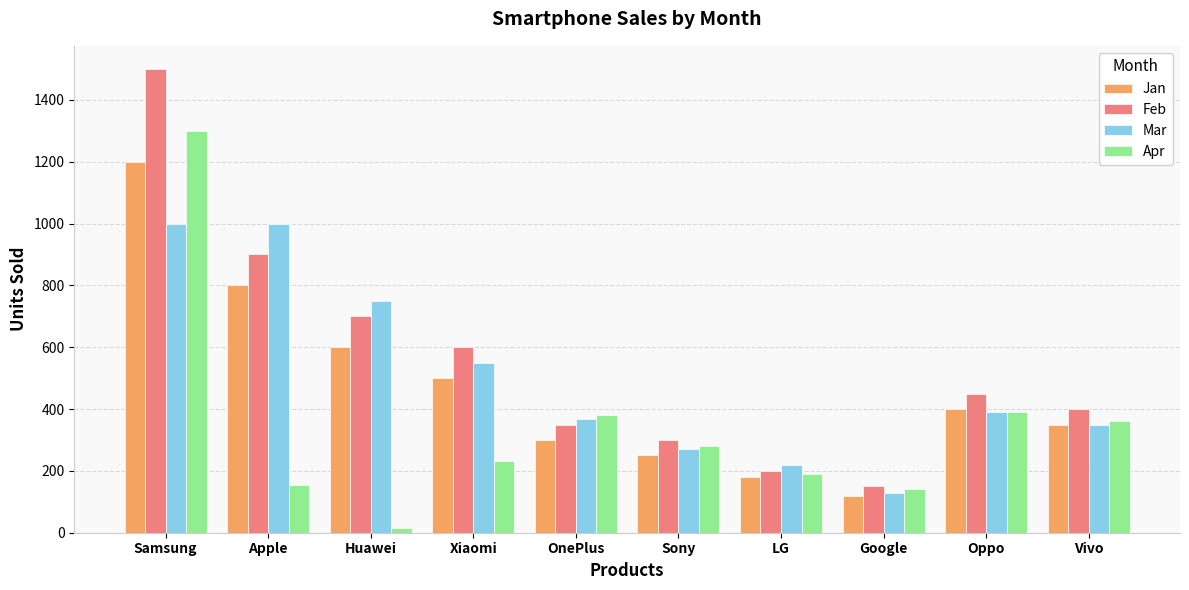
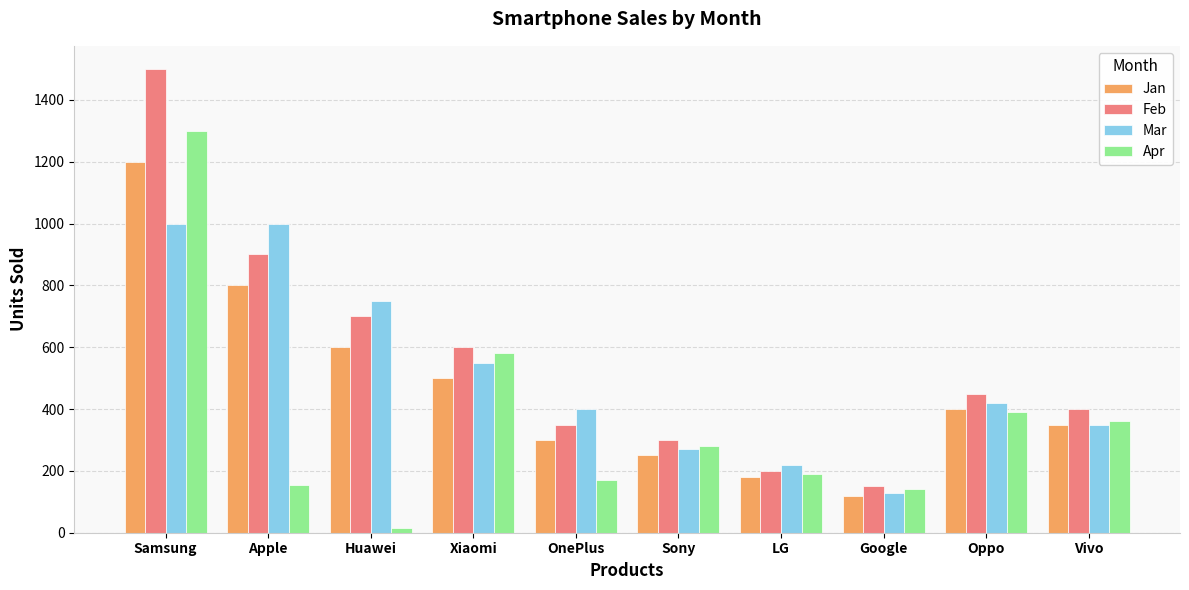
Apr, Xiaomi: 230 -> 580
Mar, OnePlus: 370 -> 400
Apr, OnePlus: 380 -> 170
Mar, Oppo: 390 -> 420
